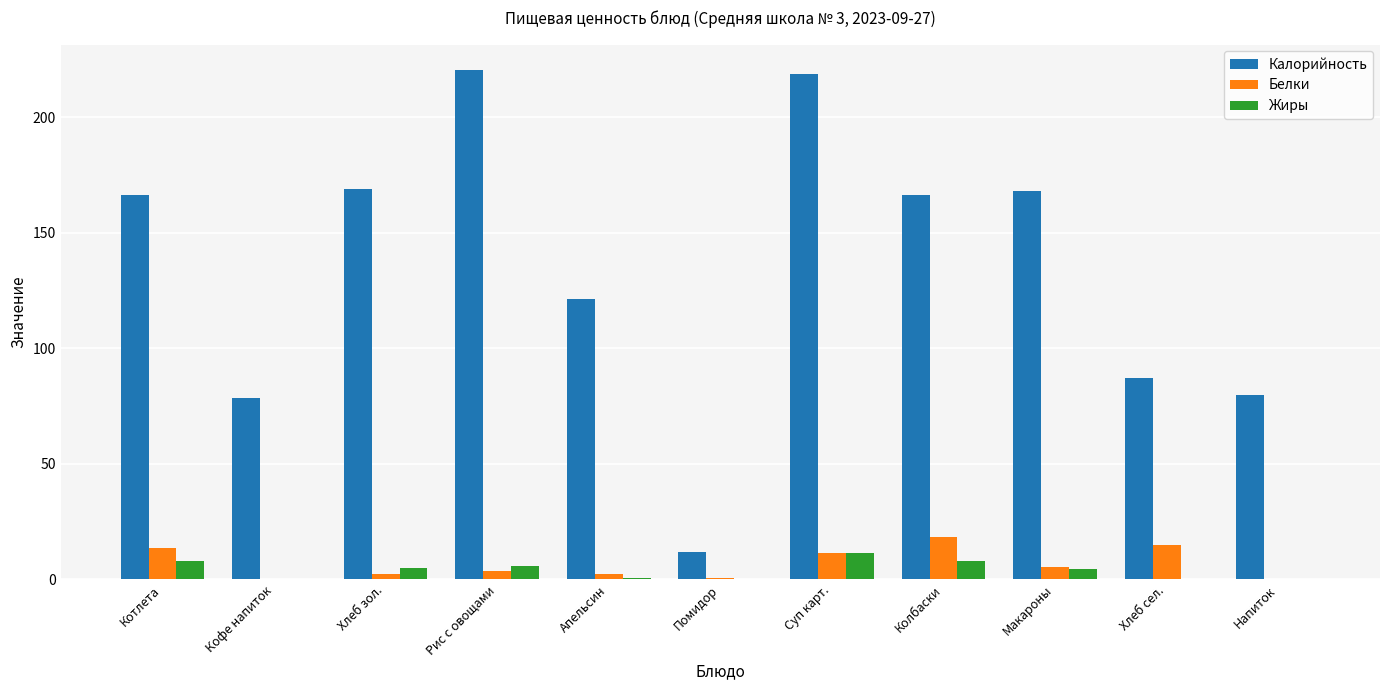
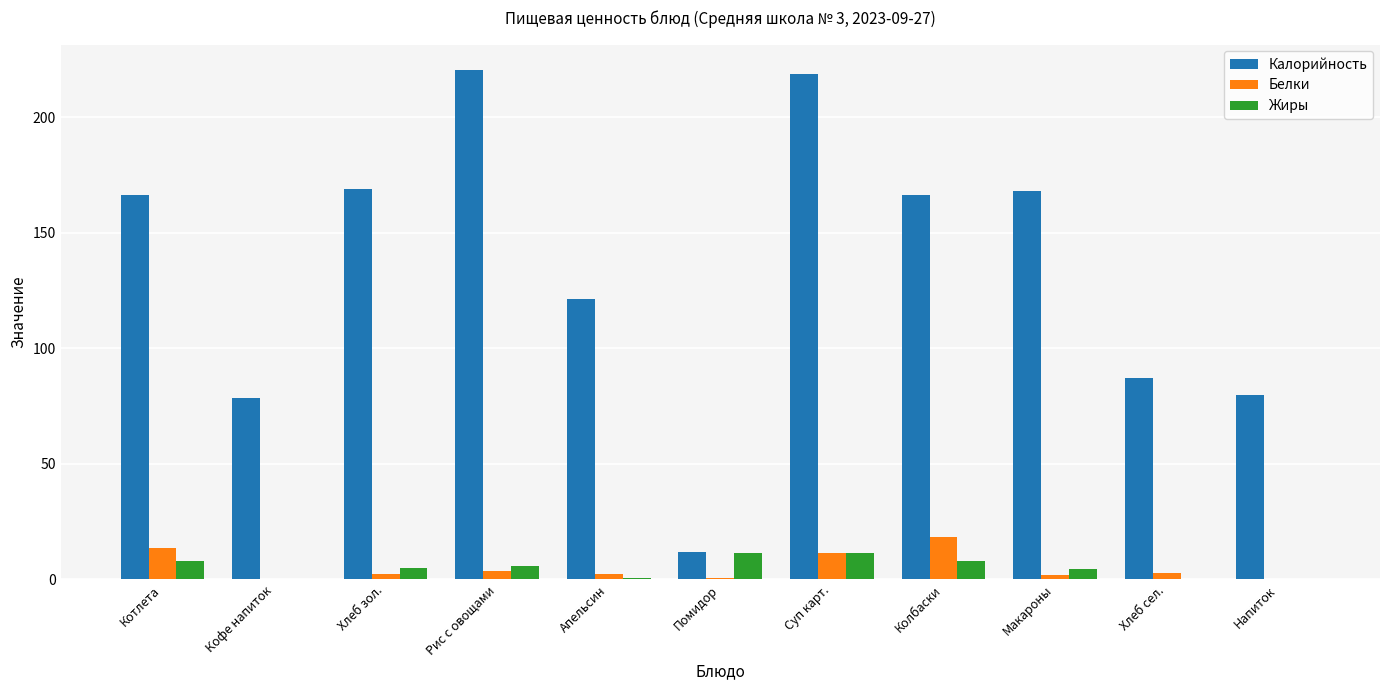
Жиры, Помидор: 0 -> 12
Белки, Макароны: 6 -> 2
Белки, Хлеб сел.: 15 -> 3
